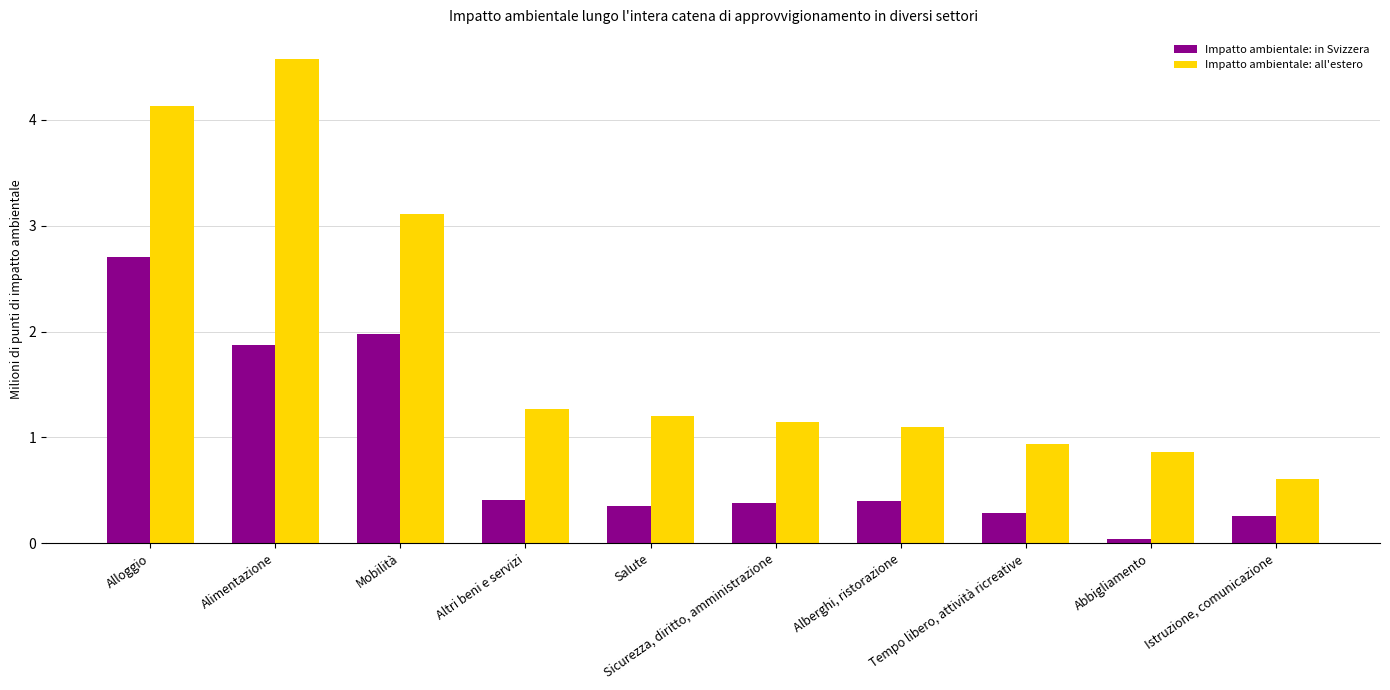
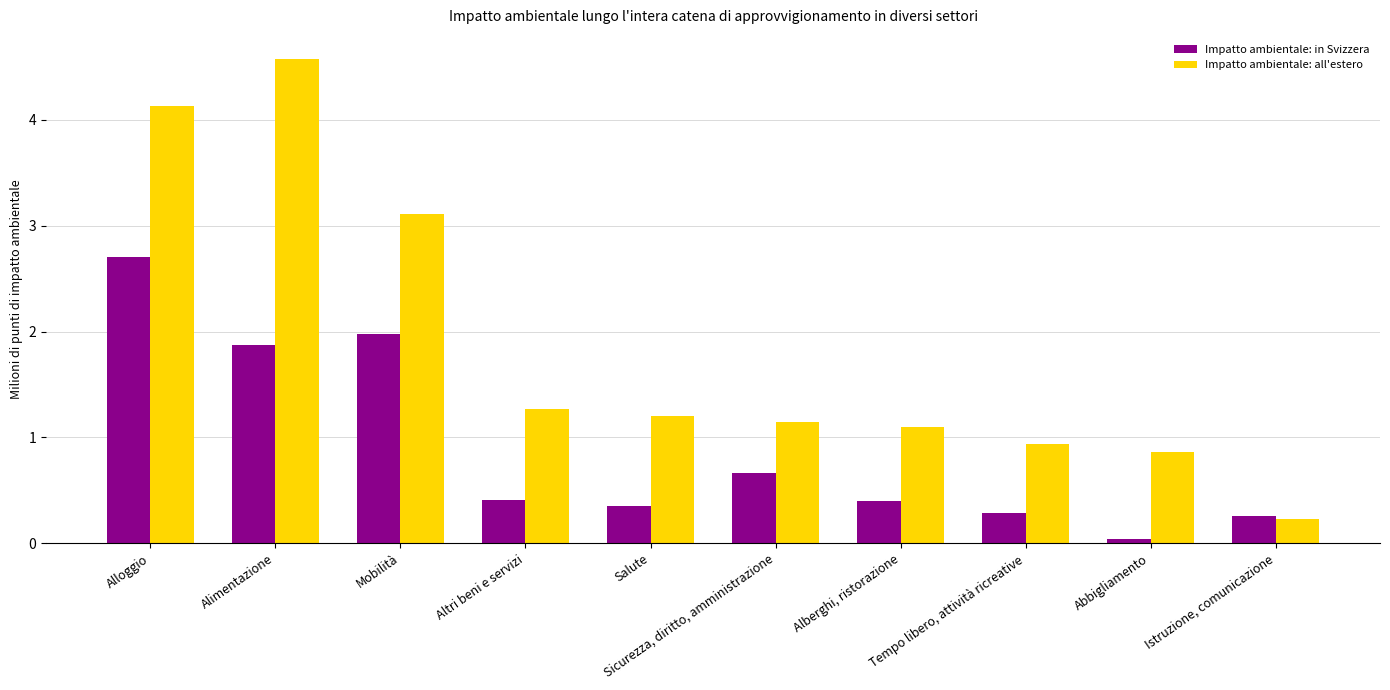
Impatto ambientale: in Svizzera, Sicurezza, diritto, amministrazione: 0.38 -> 0.67
Impatto ambientale: all'estero, Istruzione, comunicazione: 0.60 -> 0.23
